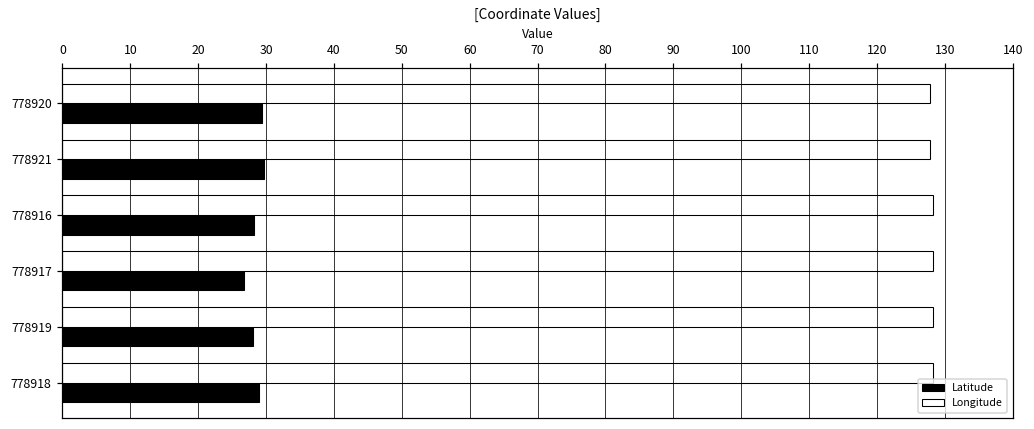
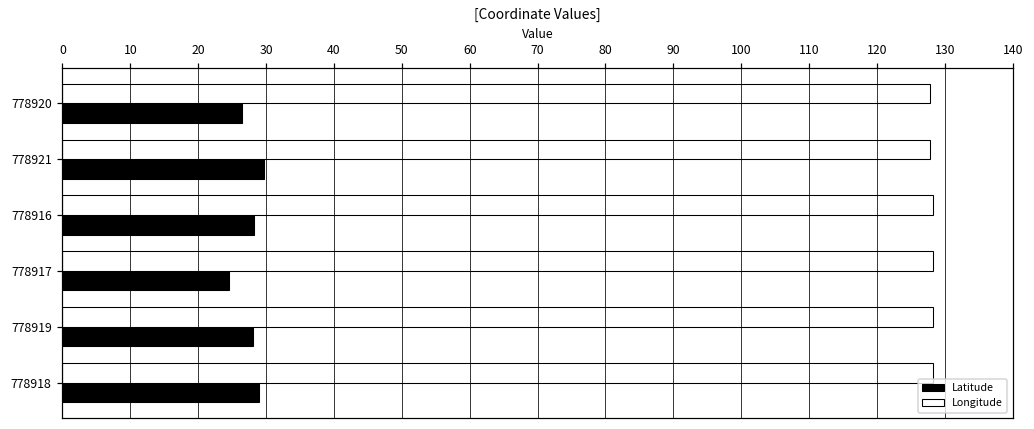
Latitude, 778920: 29 -> 26
Latitude, 778917: 27 -> 24
